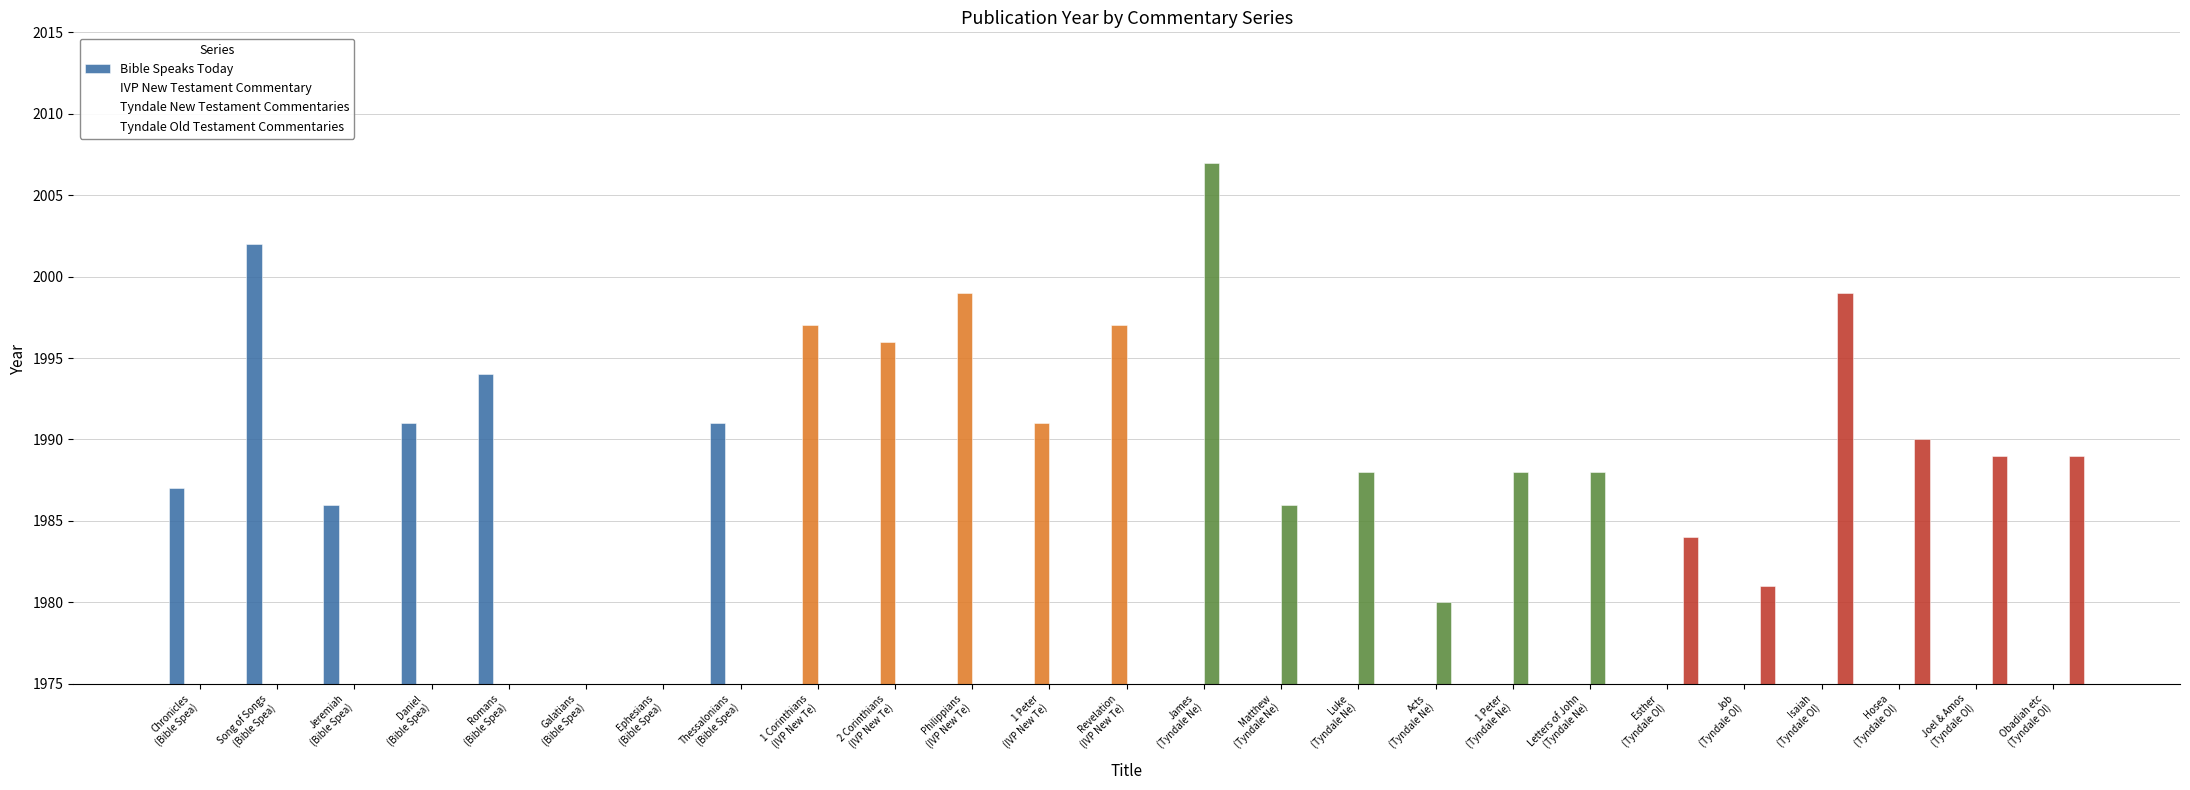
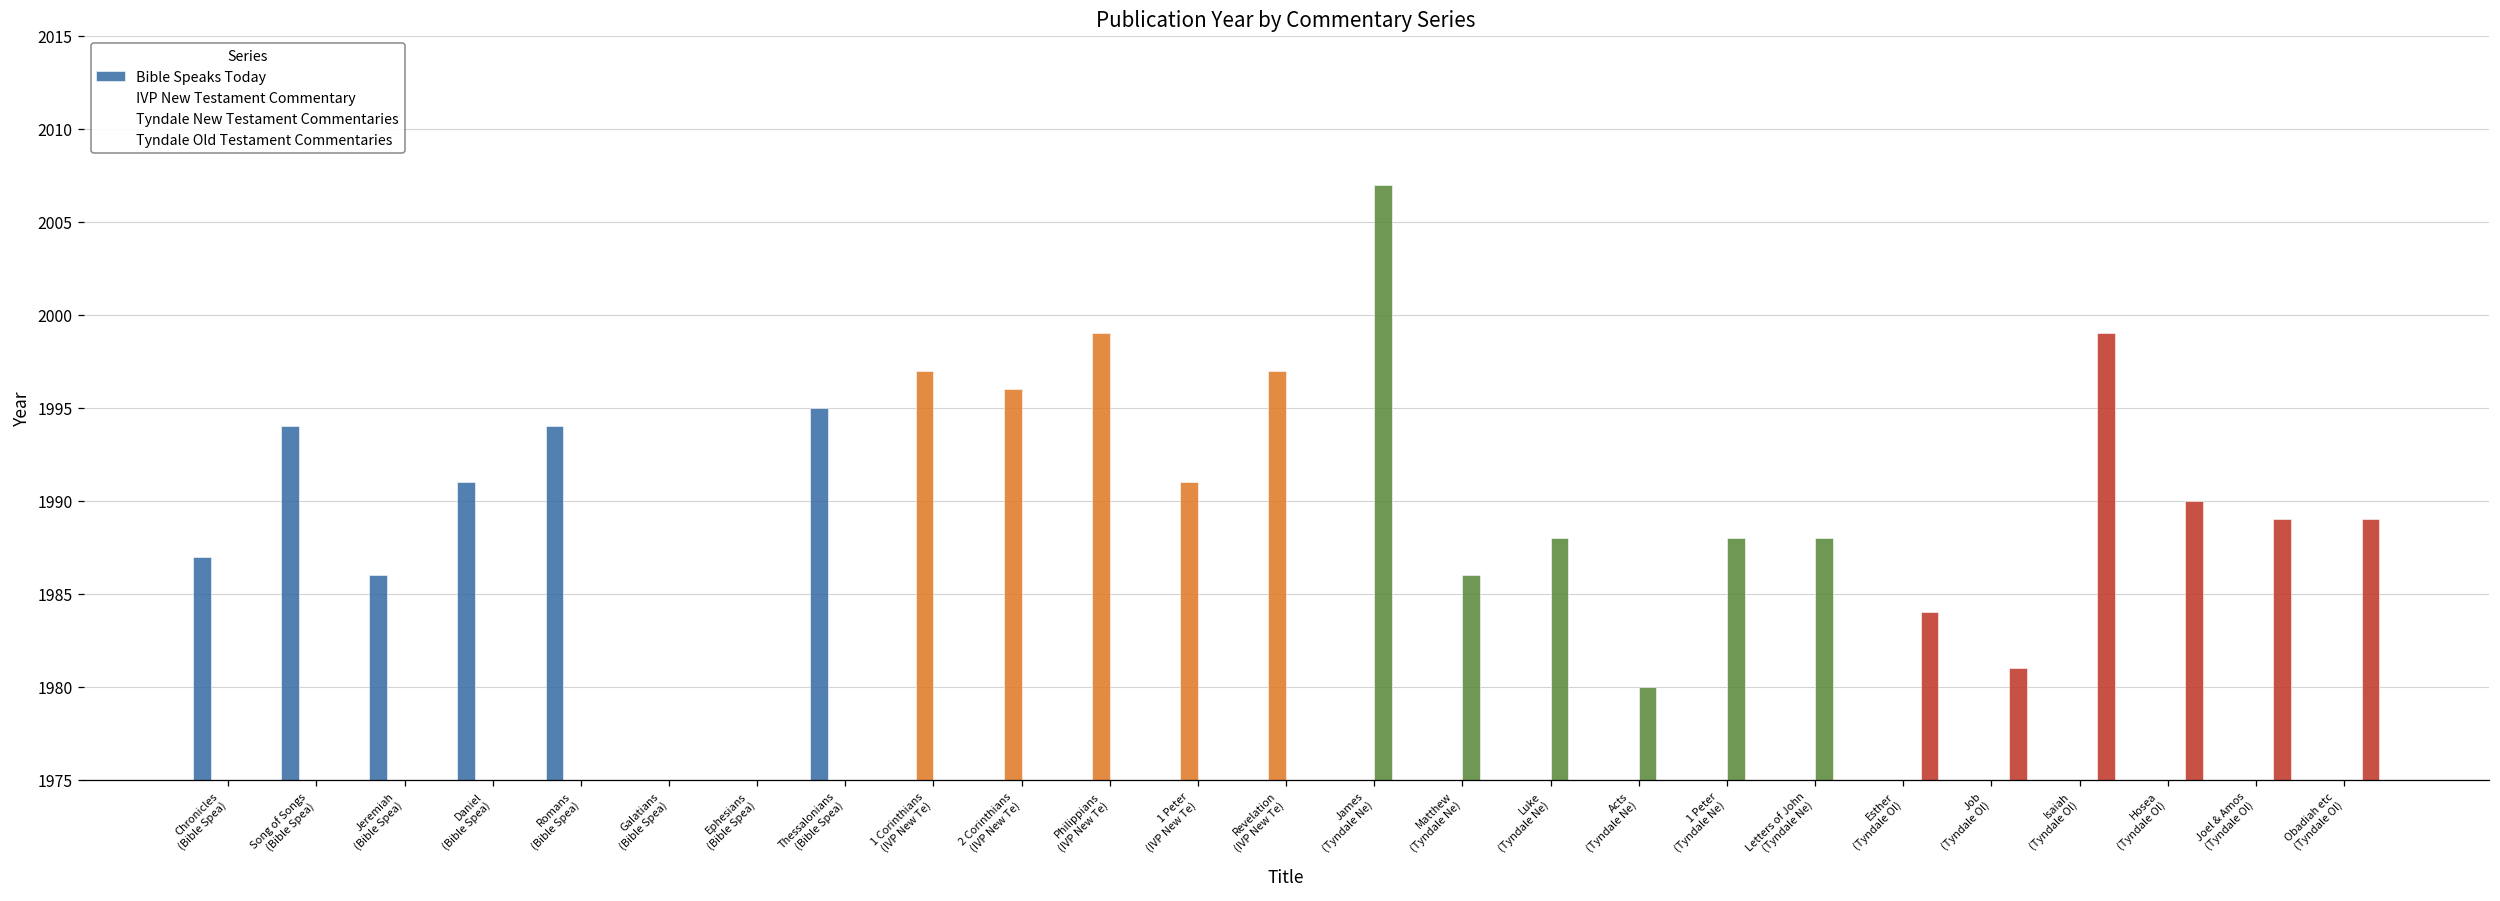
Bible Speaks Today, Song of Songs (Bible Spea): 2002 -> 1994
Bible Speaks Today, Thessalonians (Bible Spea): 1991 -> 1995
